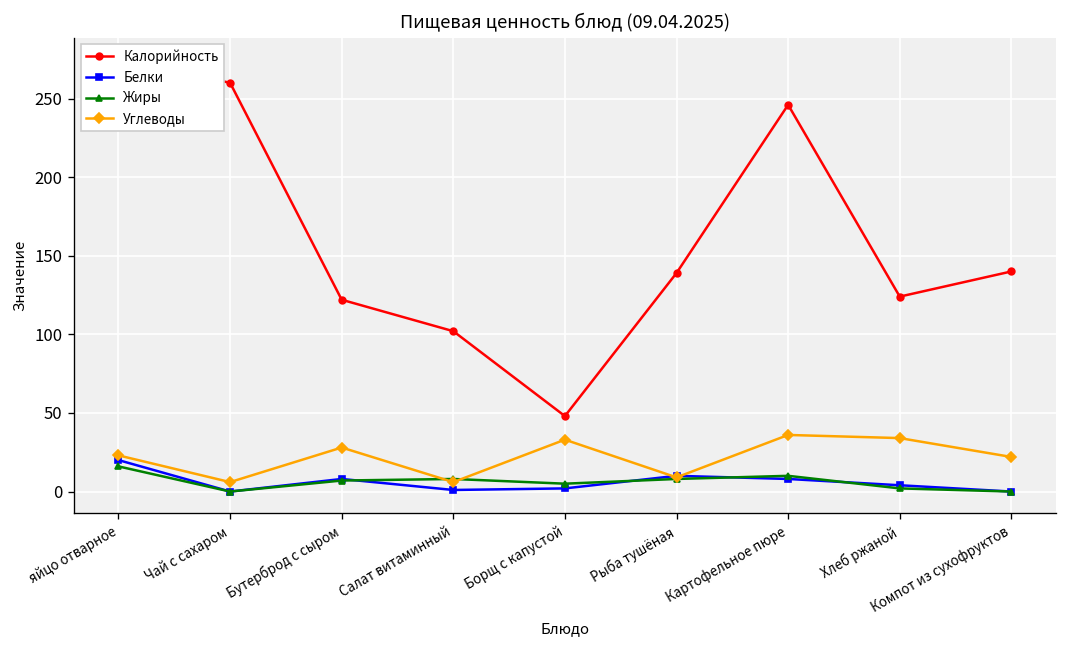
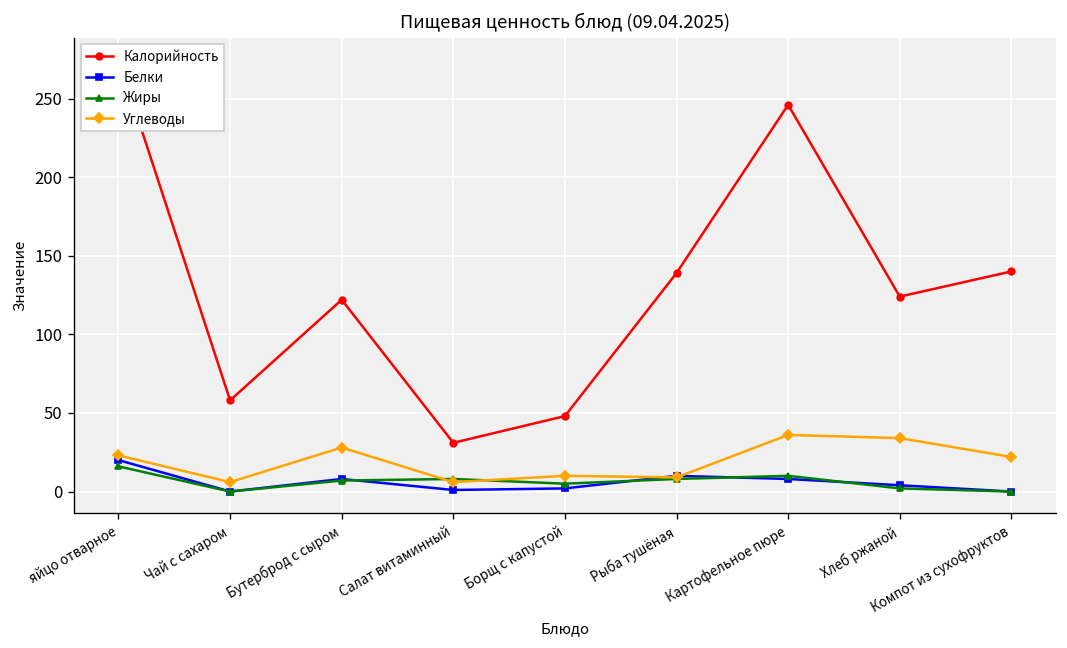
Калорийность, Чай с сахаром: 260 -> 58
Калорийность, Салат витаминный: 102 -> 31
Углеводы, Борщ с капустой: 33 -> 10
